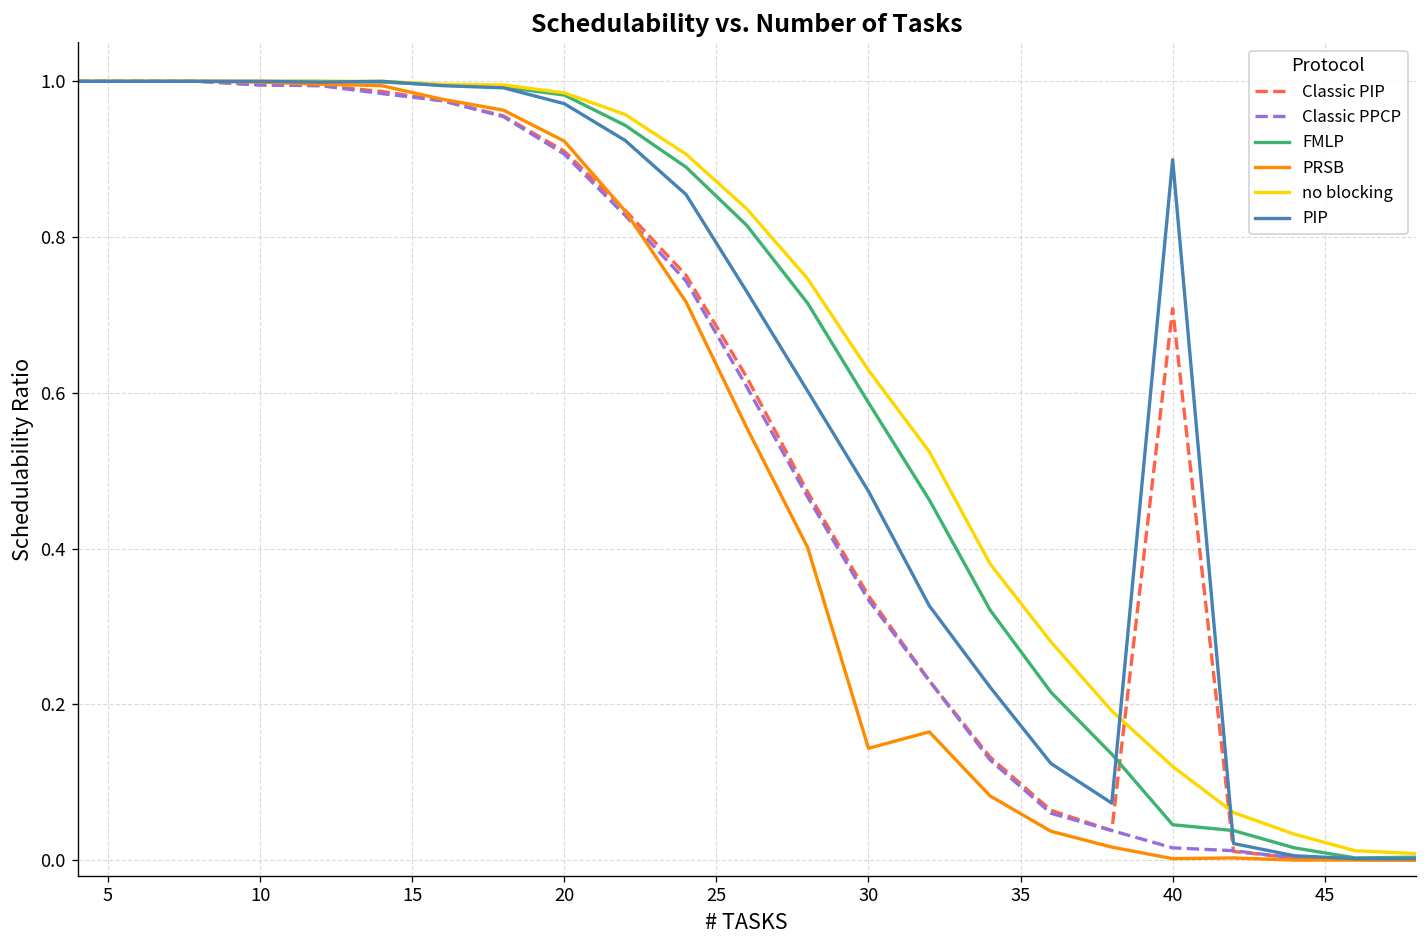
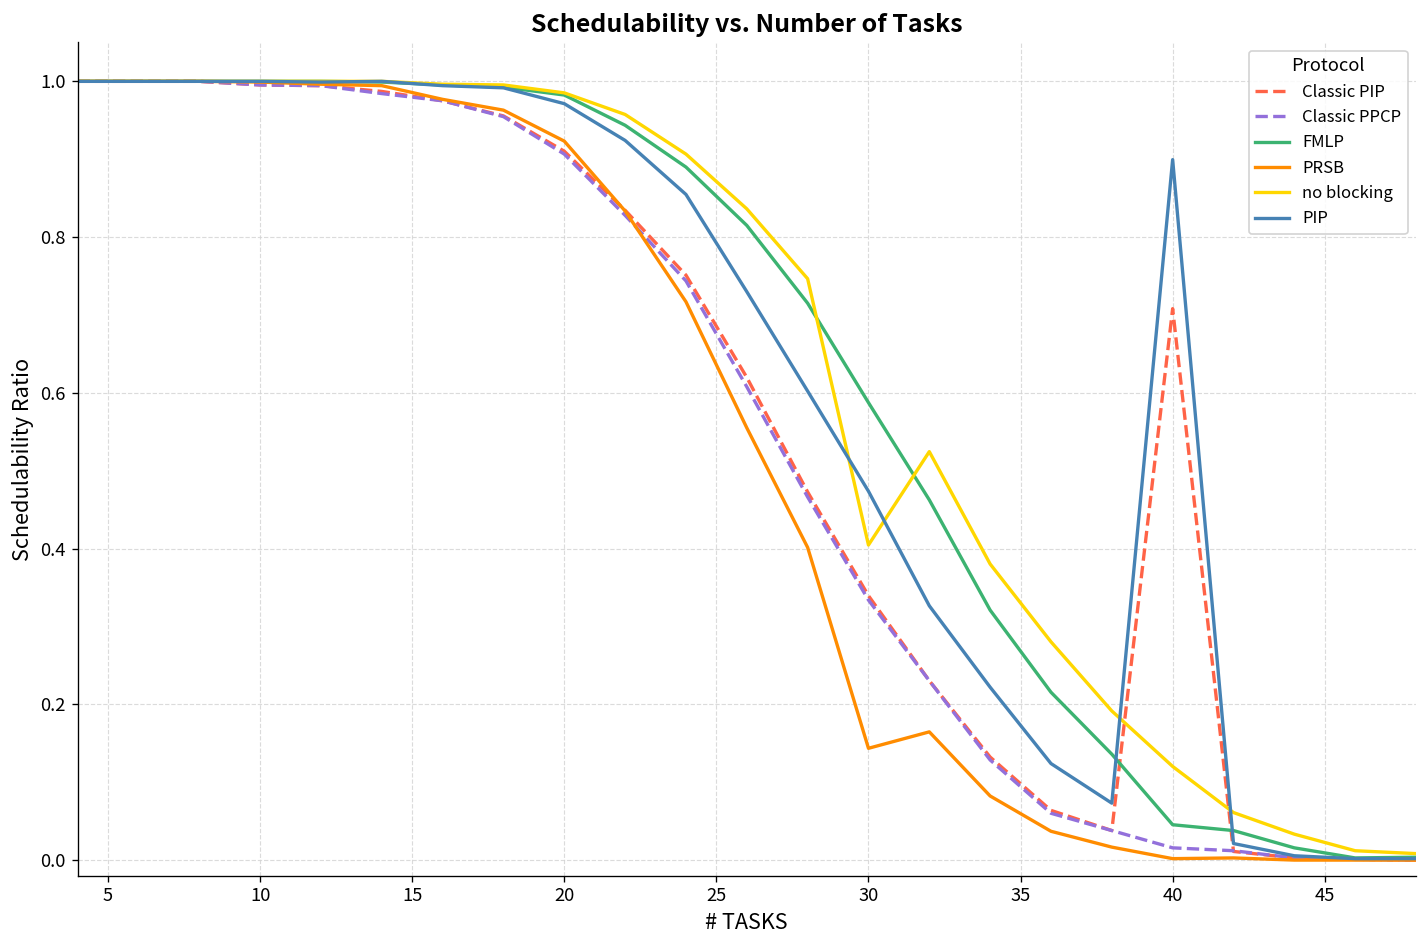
no blocking, 30: 0.63 -> 0.40
